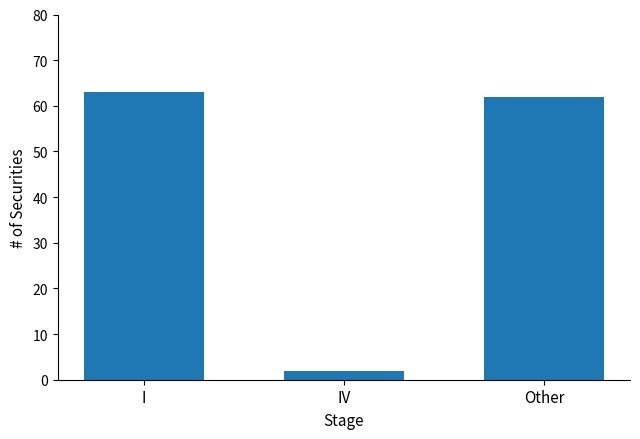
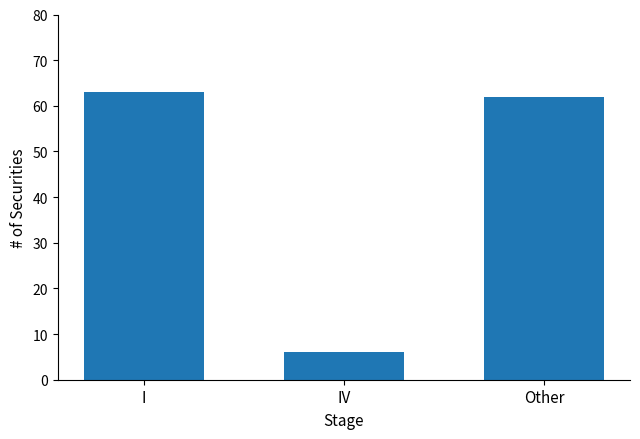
IV: 2 -> 6
